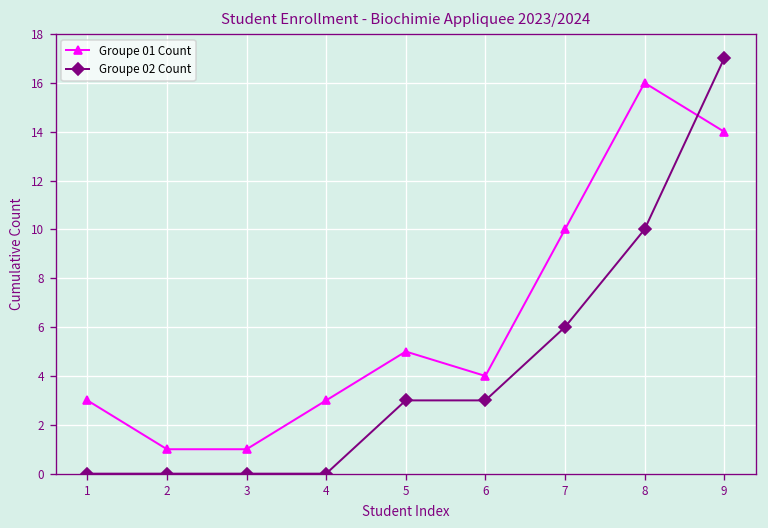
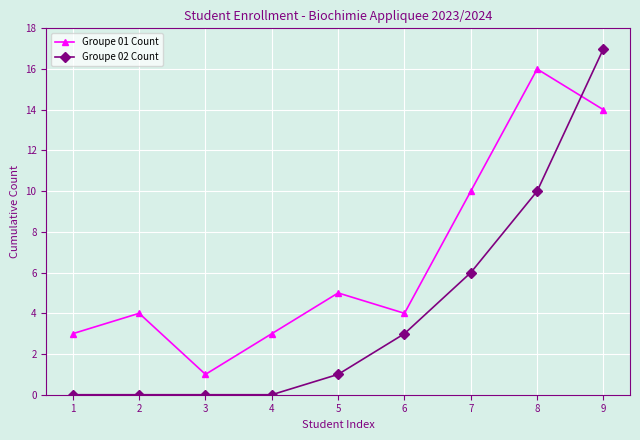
Groupe 01 Count, 2: 1 -> 4
Groupe 02 Count, 5: 3 -> 1
